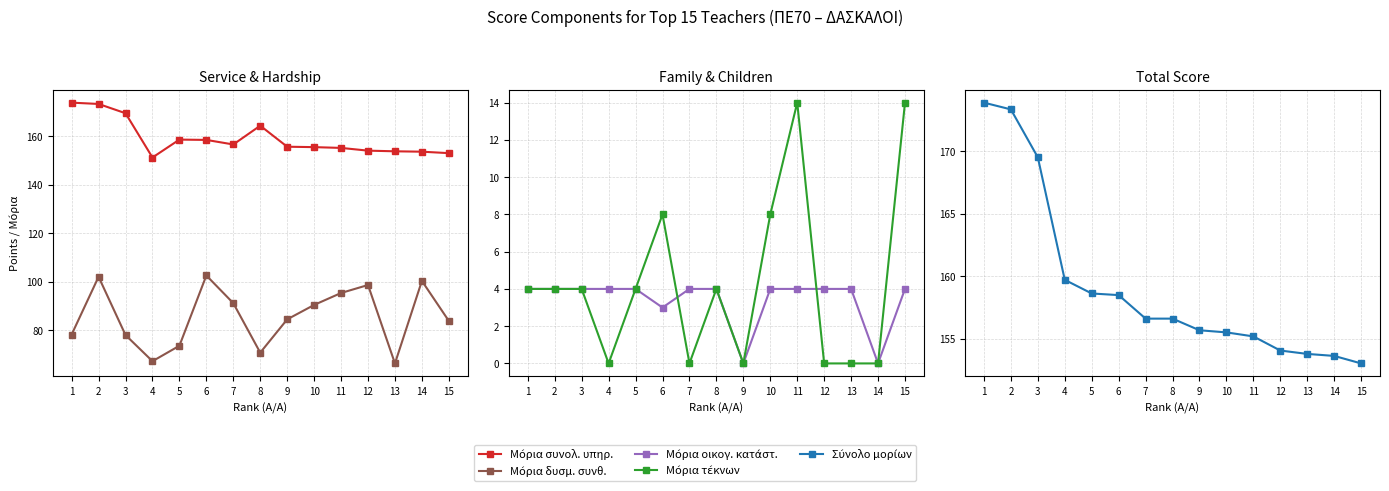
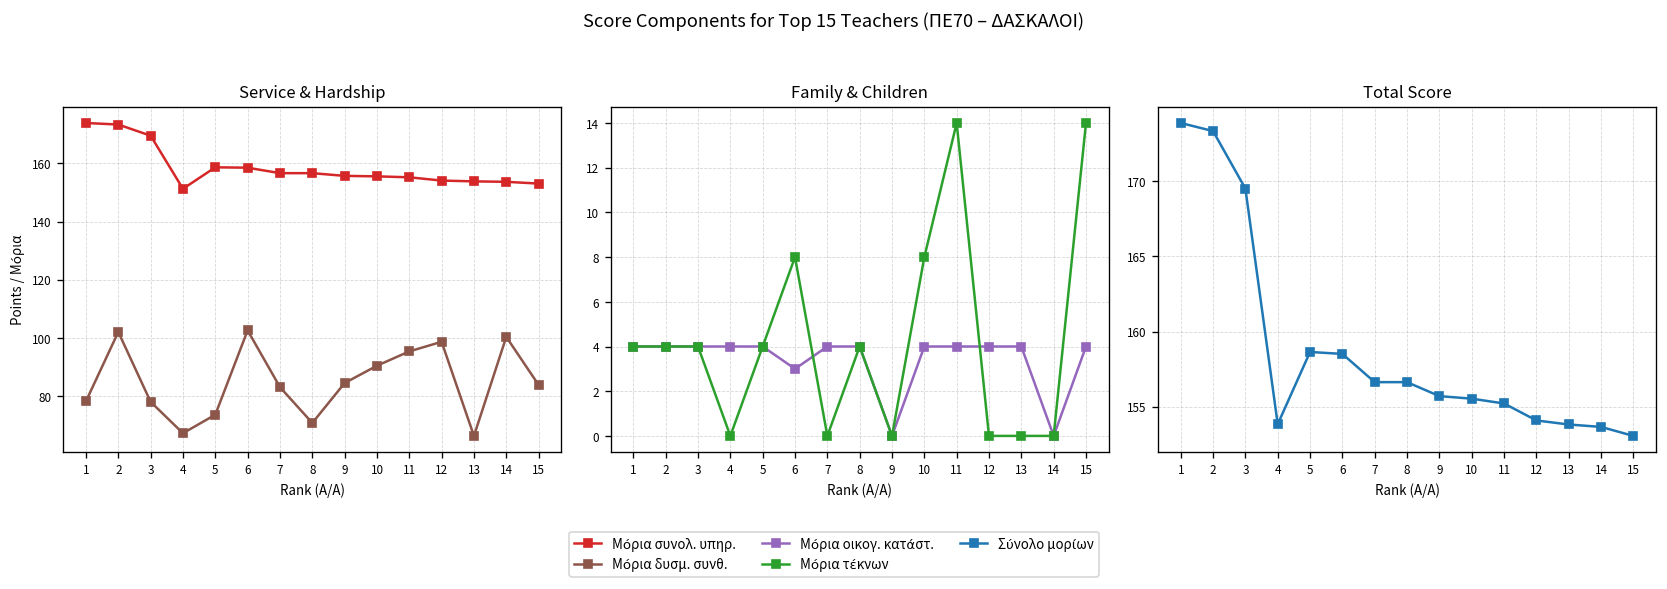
Service & Hardship, Μόρια δυσμ. συνθ., 7: 91 -> 83
Service & Hardship, Μόρια συνολ. υπηρ., 8: 164 -> 157
Total Score, 4: 159.7 -> 153.8
